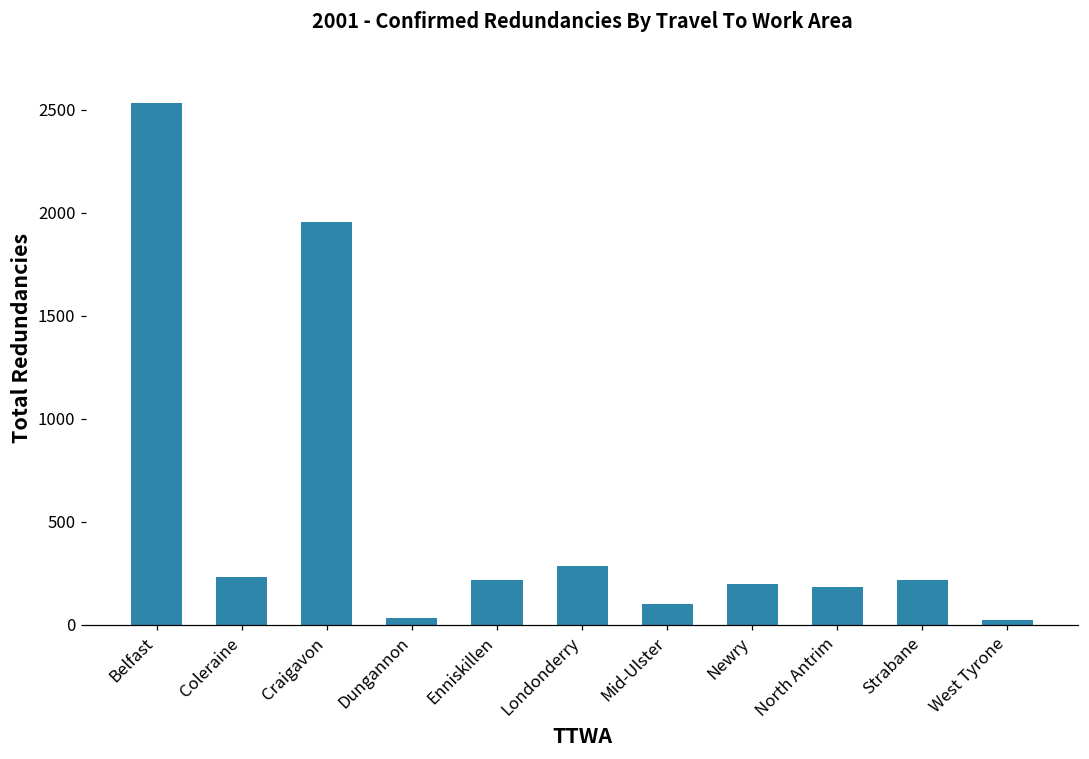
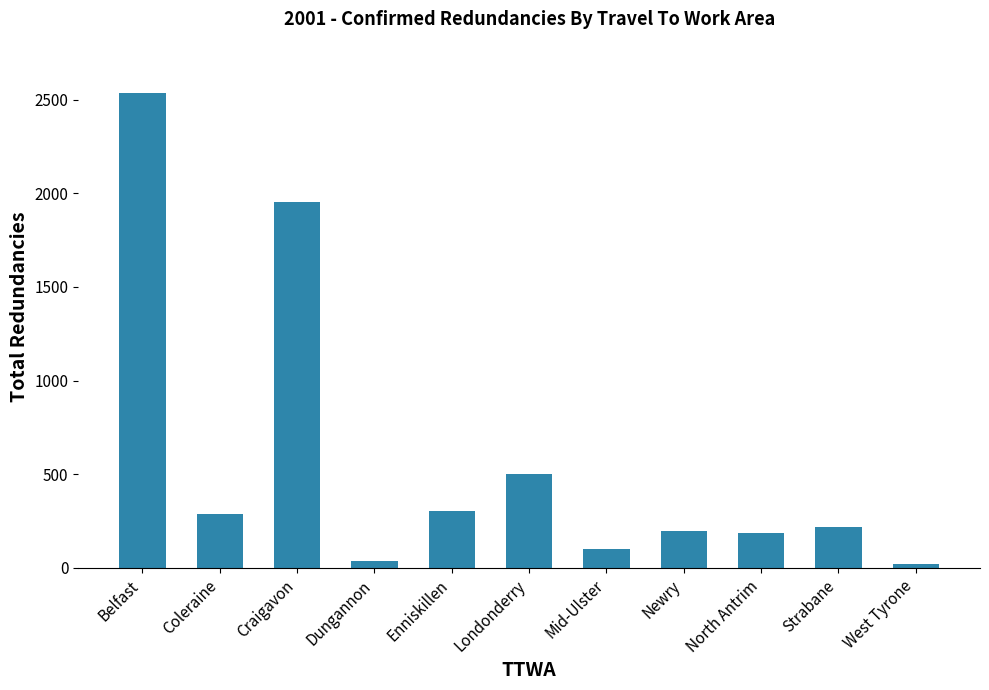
Coleraine: 230 -> 290
Enniskillen: 220 -> 300
Londonderry: 280 -> 500
